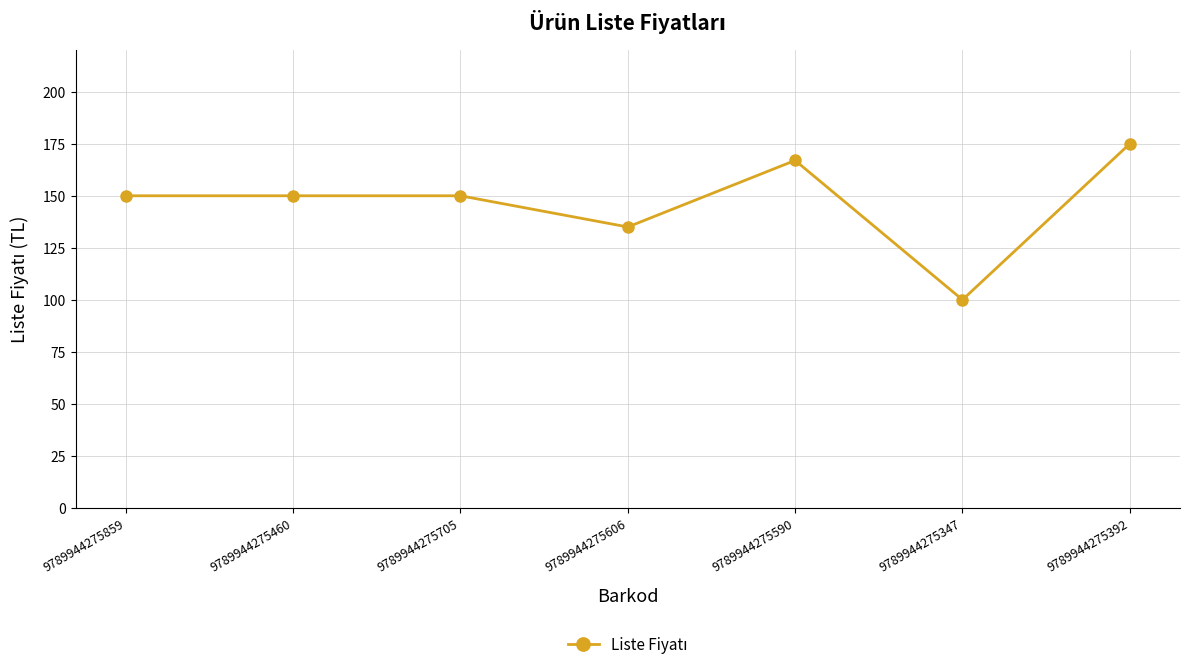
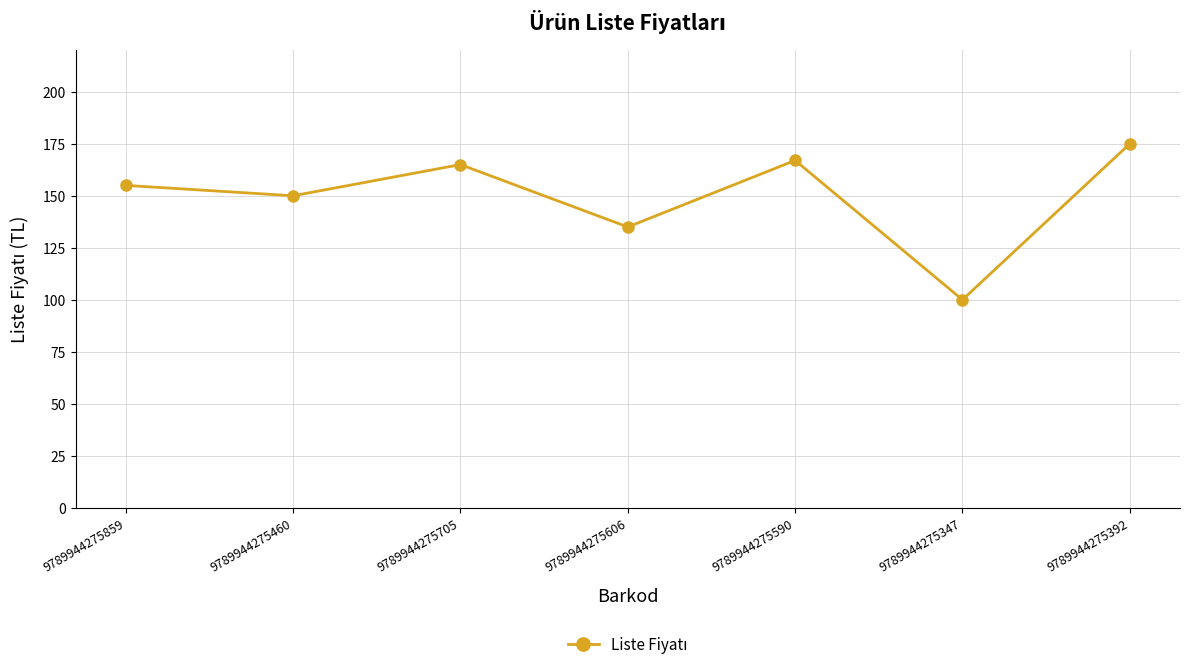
9789944275859: 150 -> 155
9789944275705: 150 -> 165
